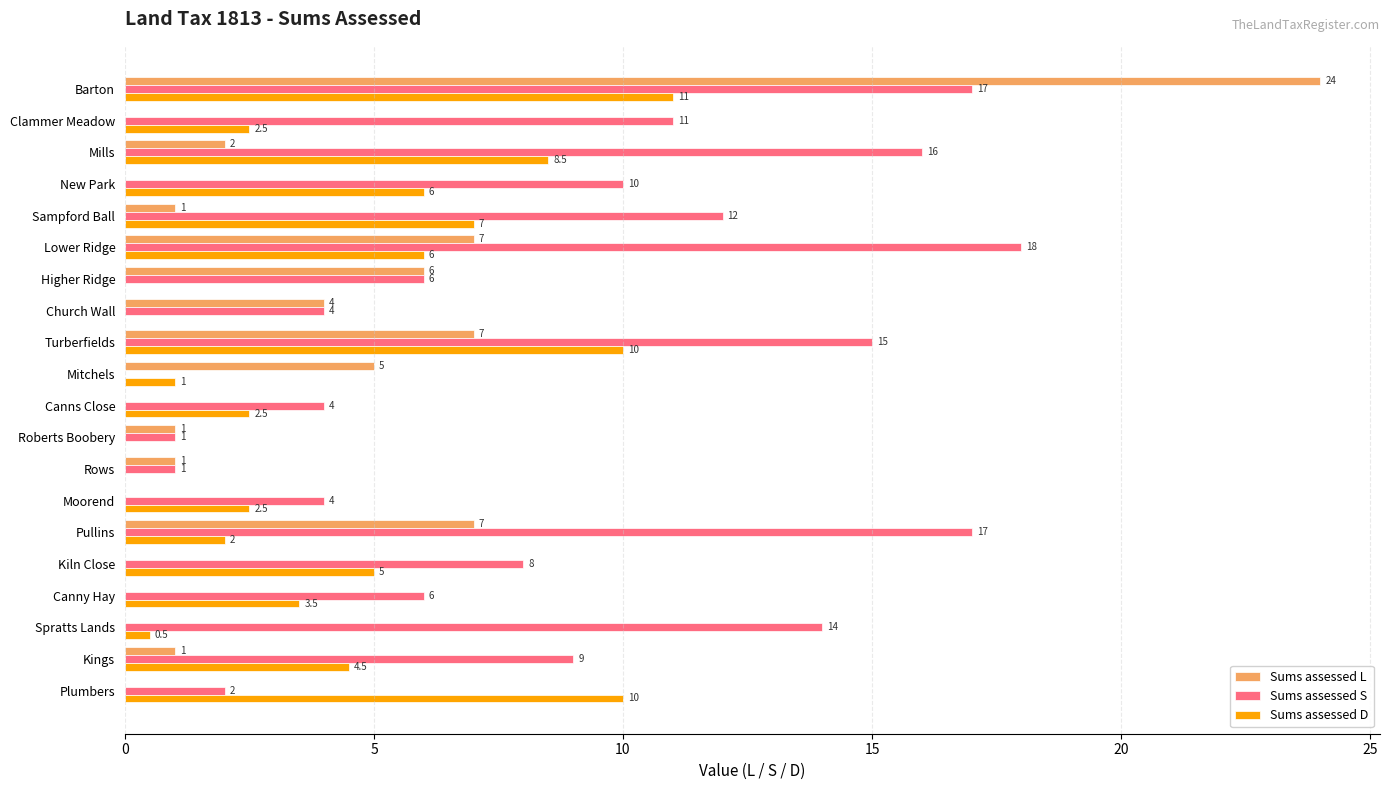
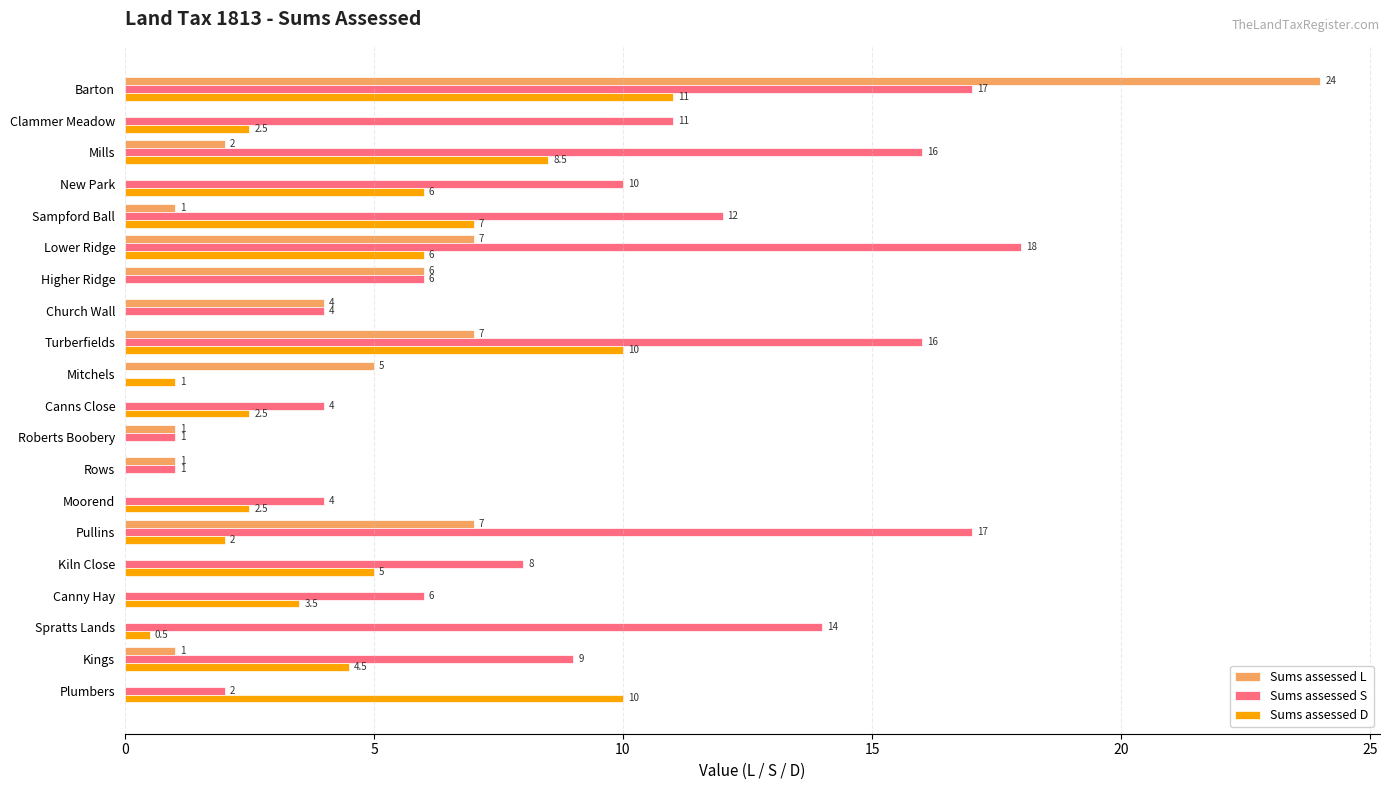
Sums assessed S, Turberfields: 15 -> 16
